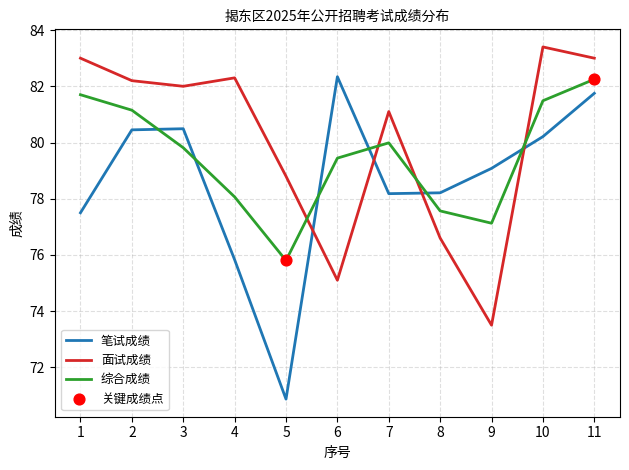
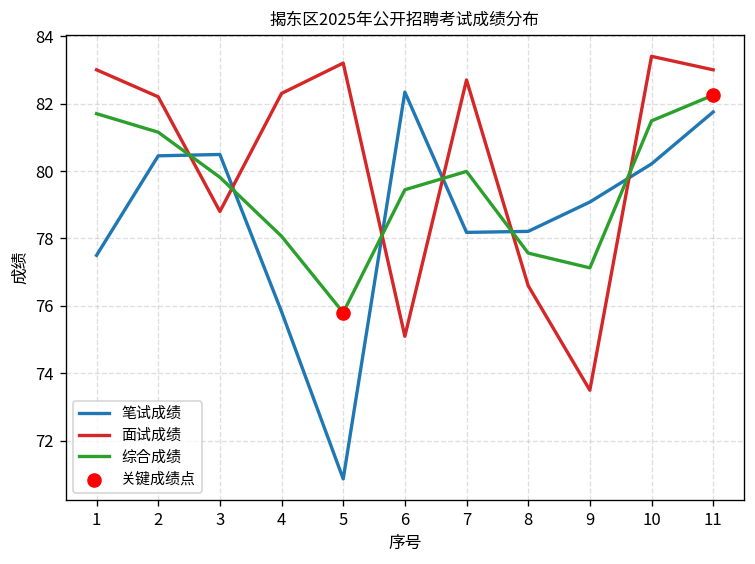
面试成绩, 3: 82.0 -> 78.8
面试成绩, 5: 78.8 -> 83.2
面试成绩, 7: 81.1 -> 82.7
